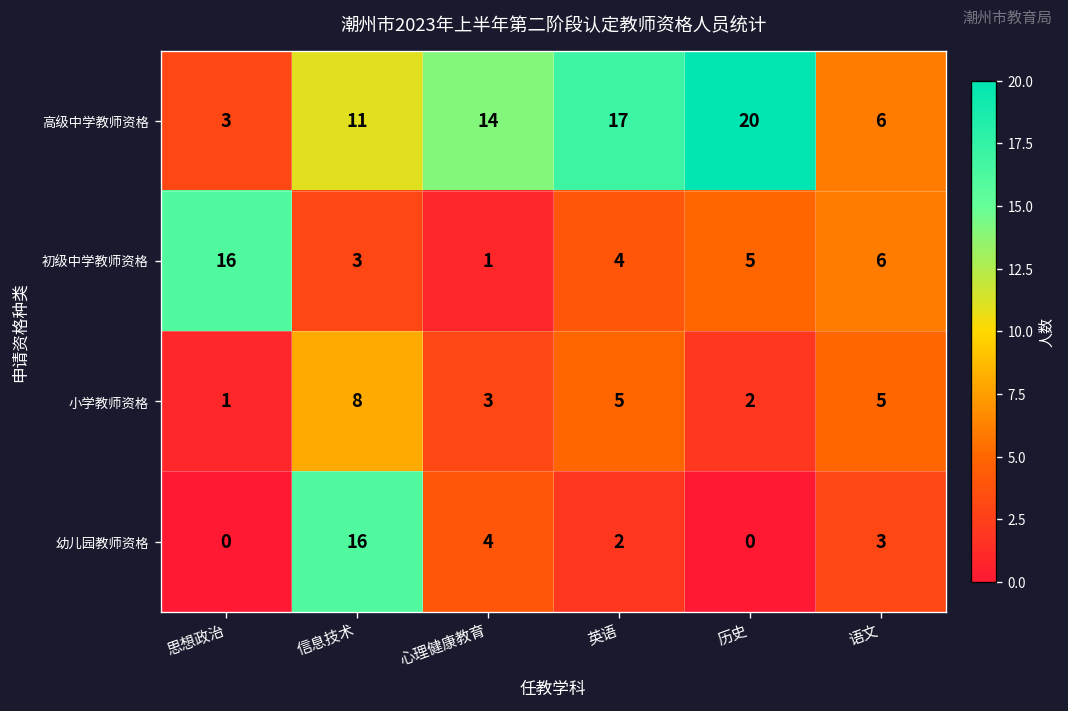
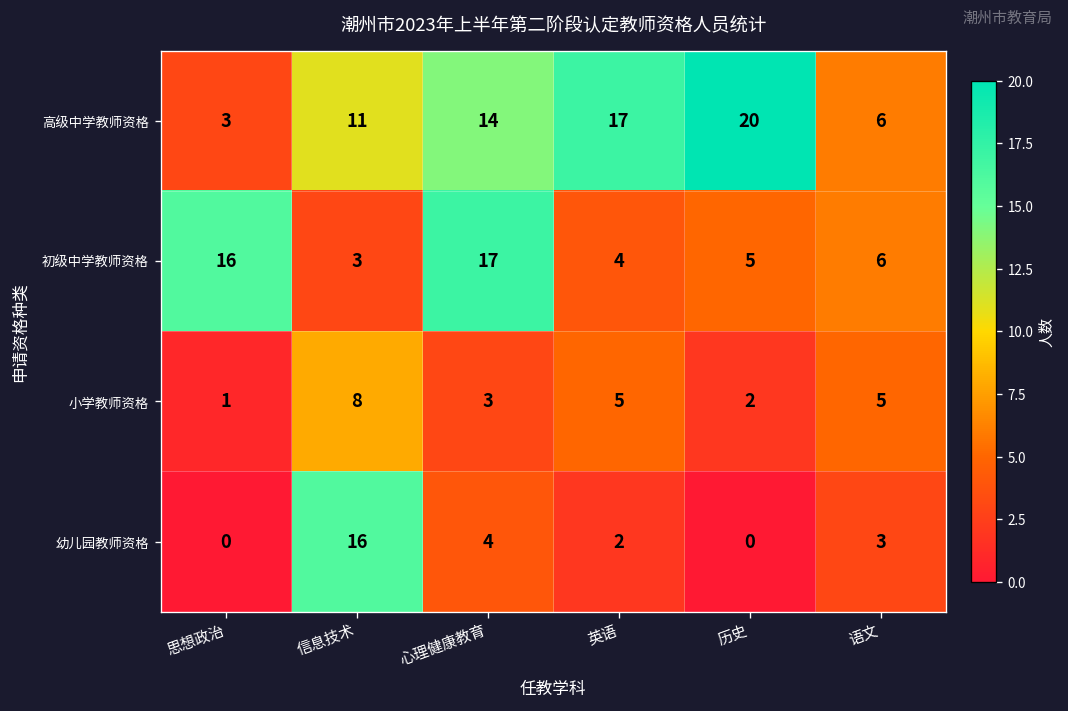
初级中学教师资格, 心理健康教育: 1 -> 17
